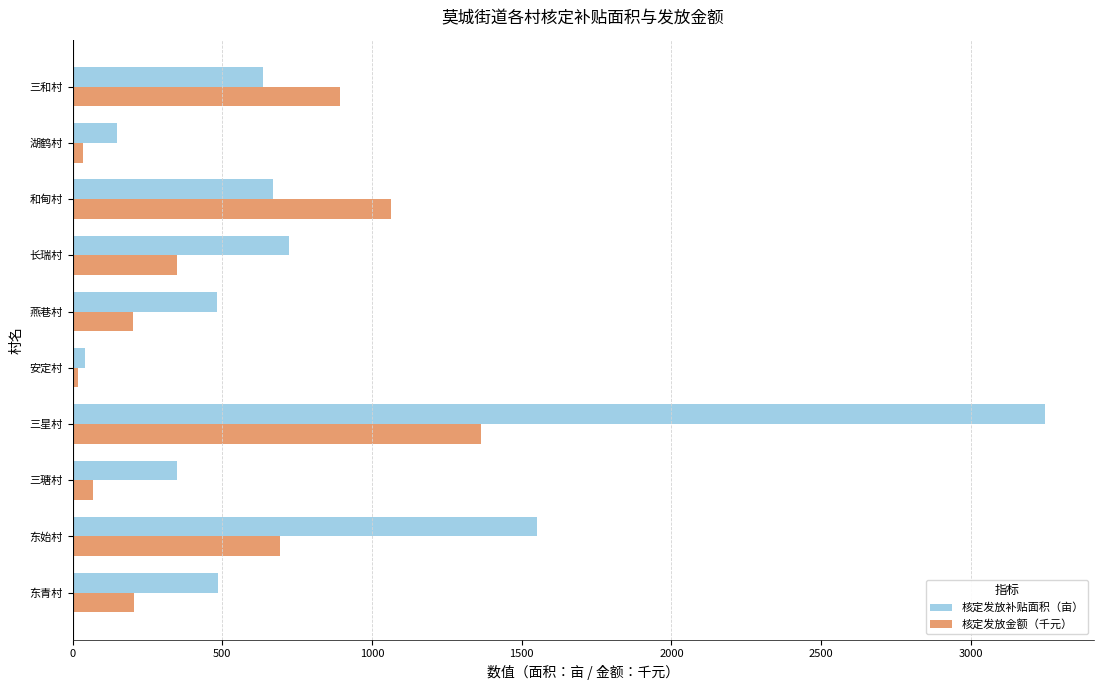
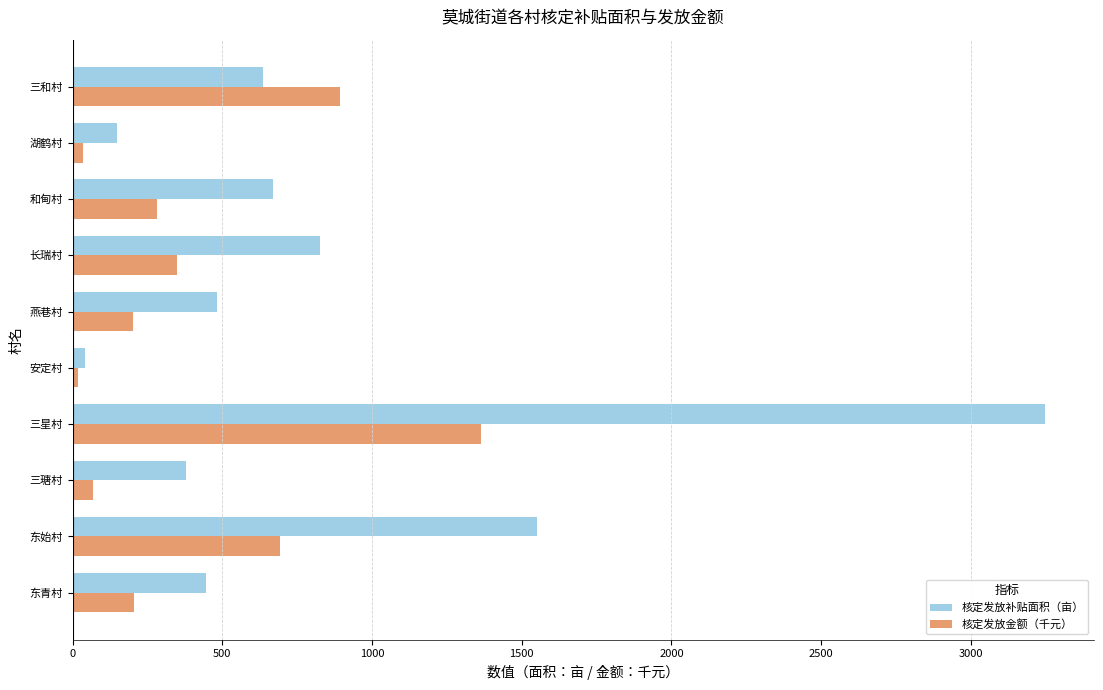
核定发放金额（千元）, 和甸村: 1060 -> 280
核定发放补贴面积（亩）, 长瑞村: 720 -> 830
核定发放补贴面积（亩）, 三瑭村: 350 -> 380
核定发放补贴面积（亩）, 东青村: 480 -> 440
